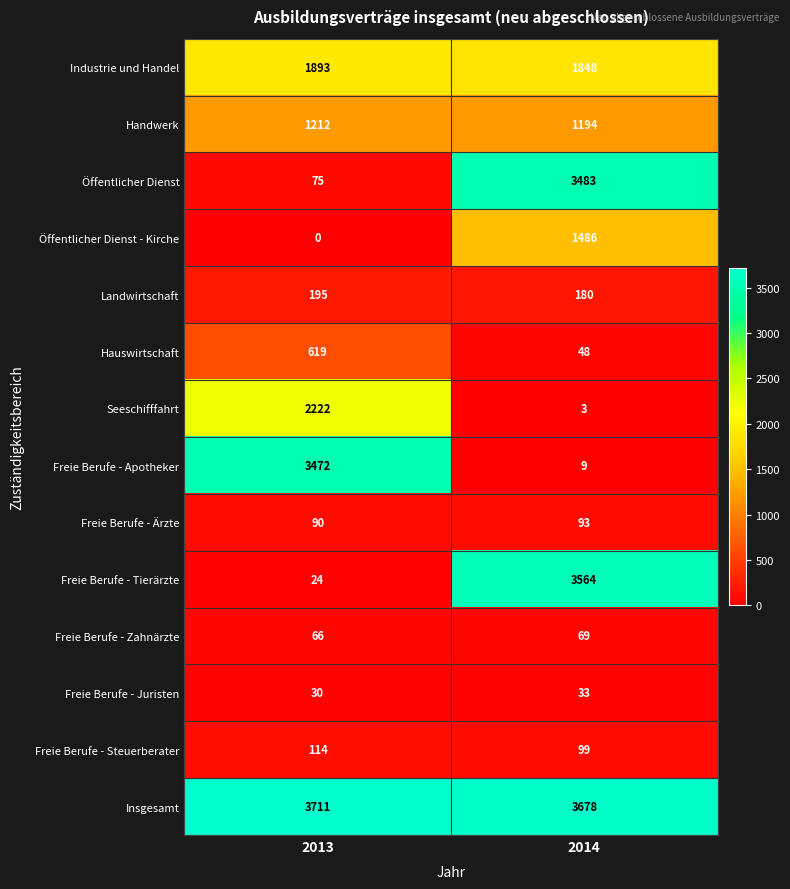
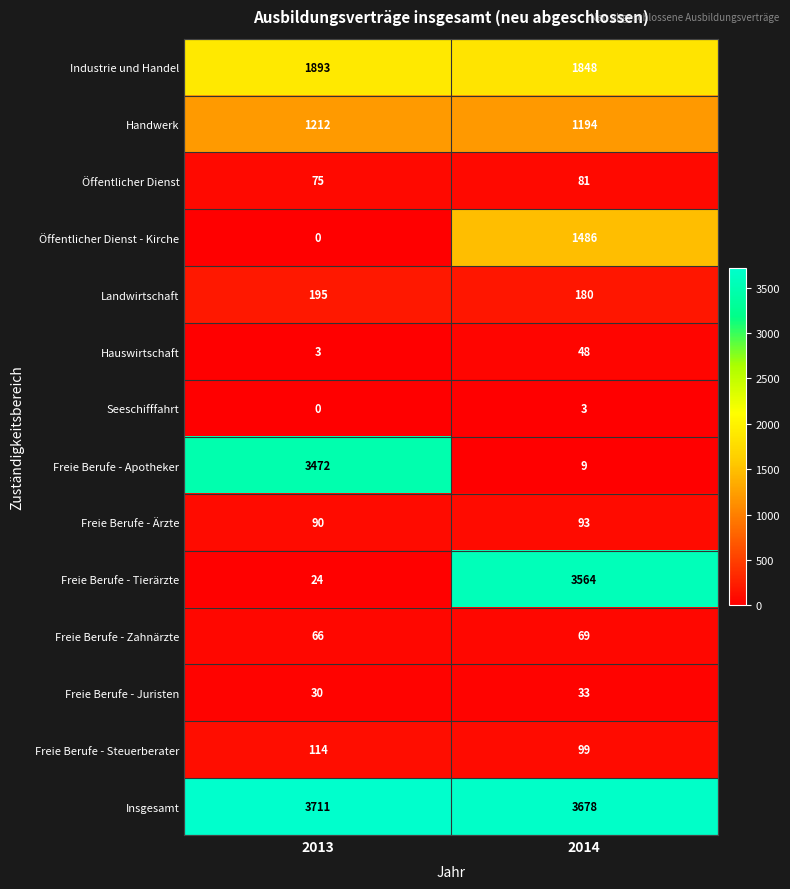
Öffentlicher Dienst, 2014: 3483 -> 81
Hauswirtschaft, 2013: 619 -> 3
Seeschifffahrt, 2013: 2222 -> 0
